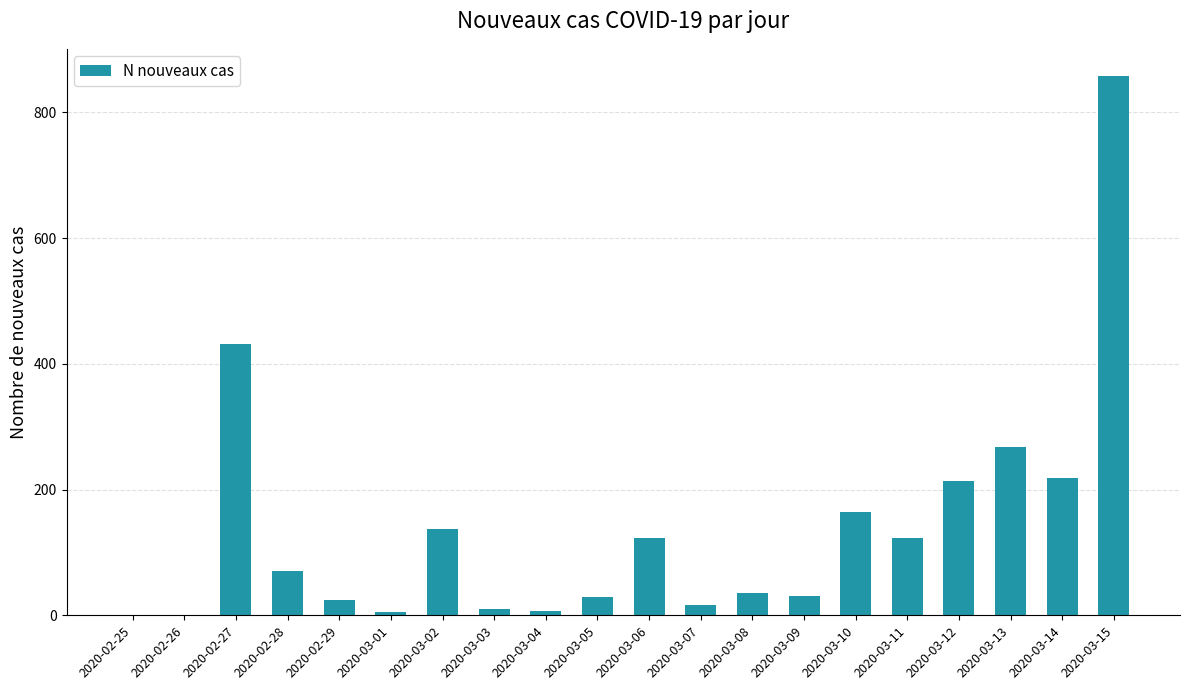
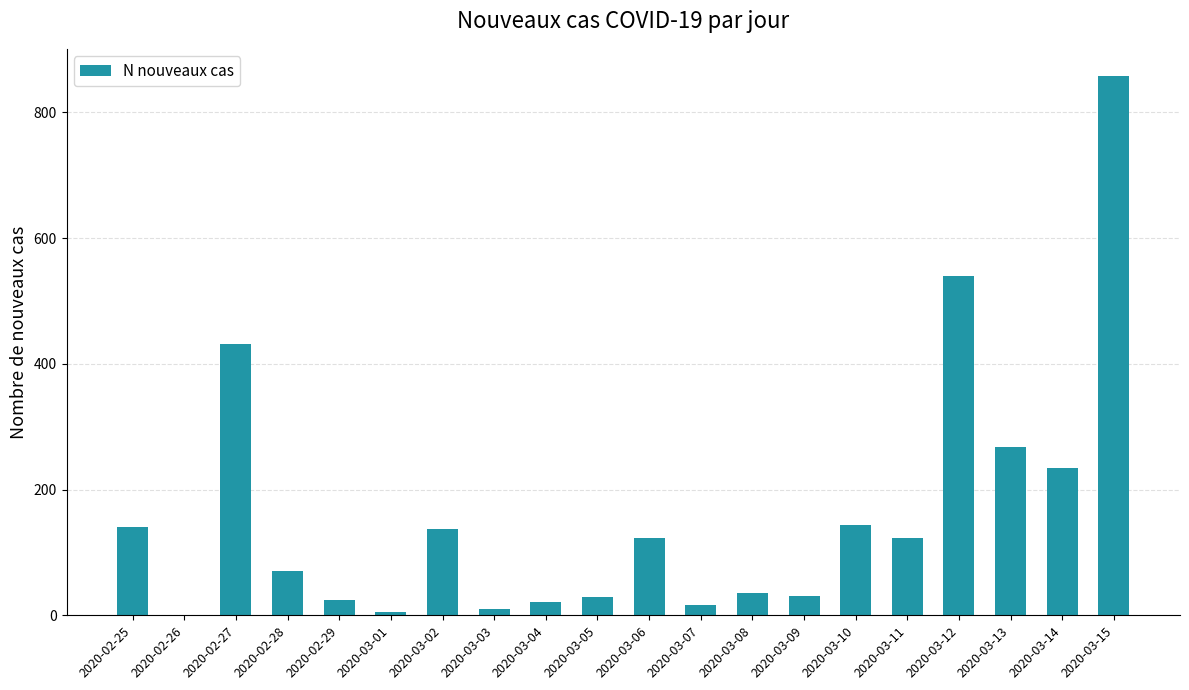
2020-02-25: 0 -> 140
2020-03-04: 10 -> 20
2020-03-10: 160 -> 140
2020-03-12: 210 -> 540
2020-03-14: 220 -> 230
